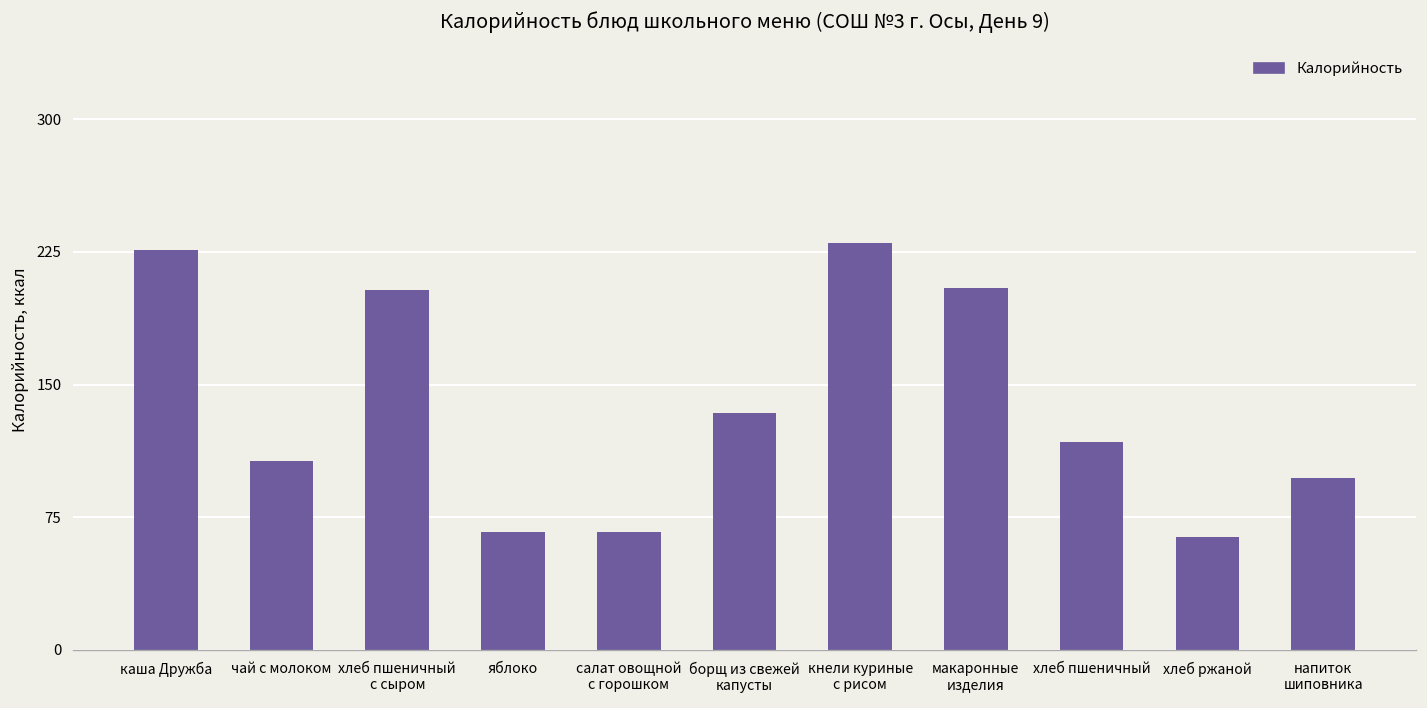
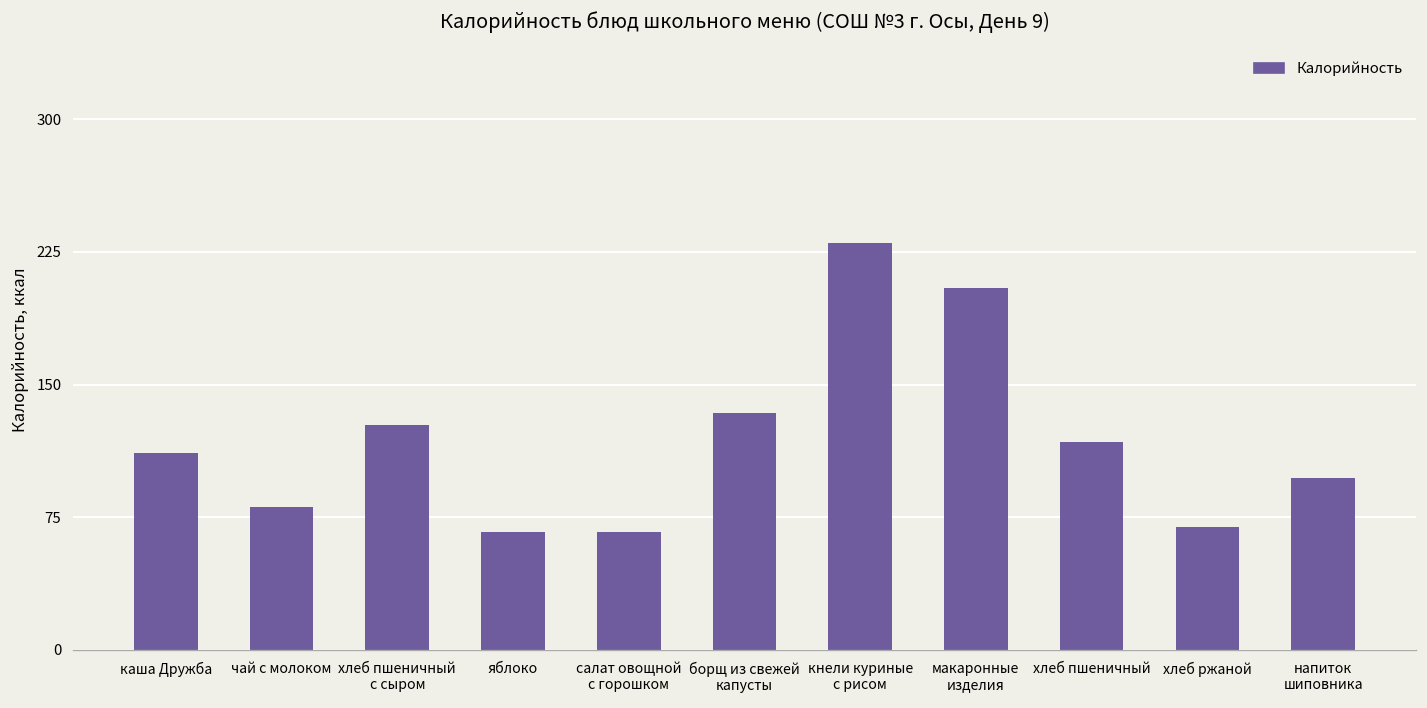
каша Дружба: 226 -> 111
чай с молоком: 107 -> 81
хлеб пшеничный с сыром: 203 -> 127
хлеб ржаной: 64 -> 70
